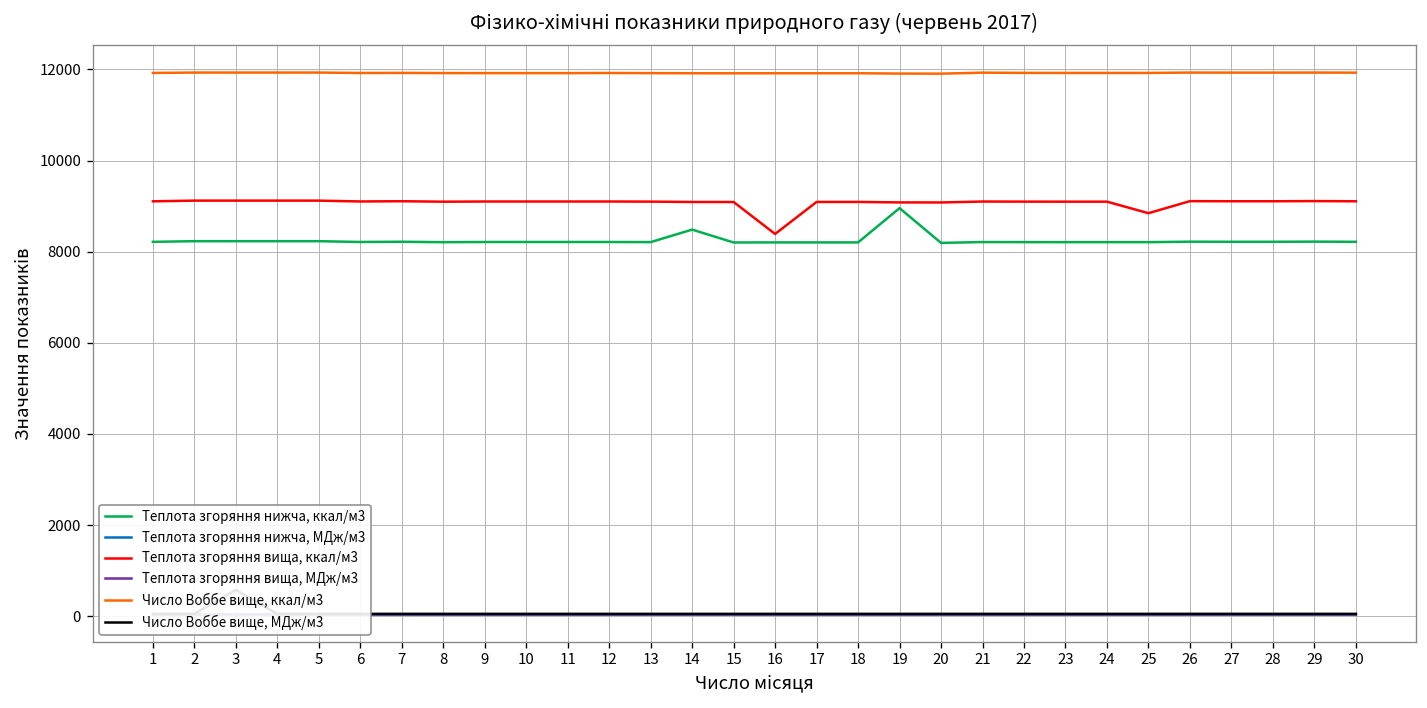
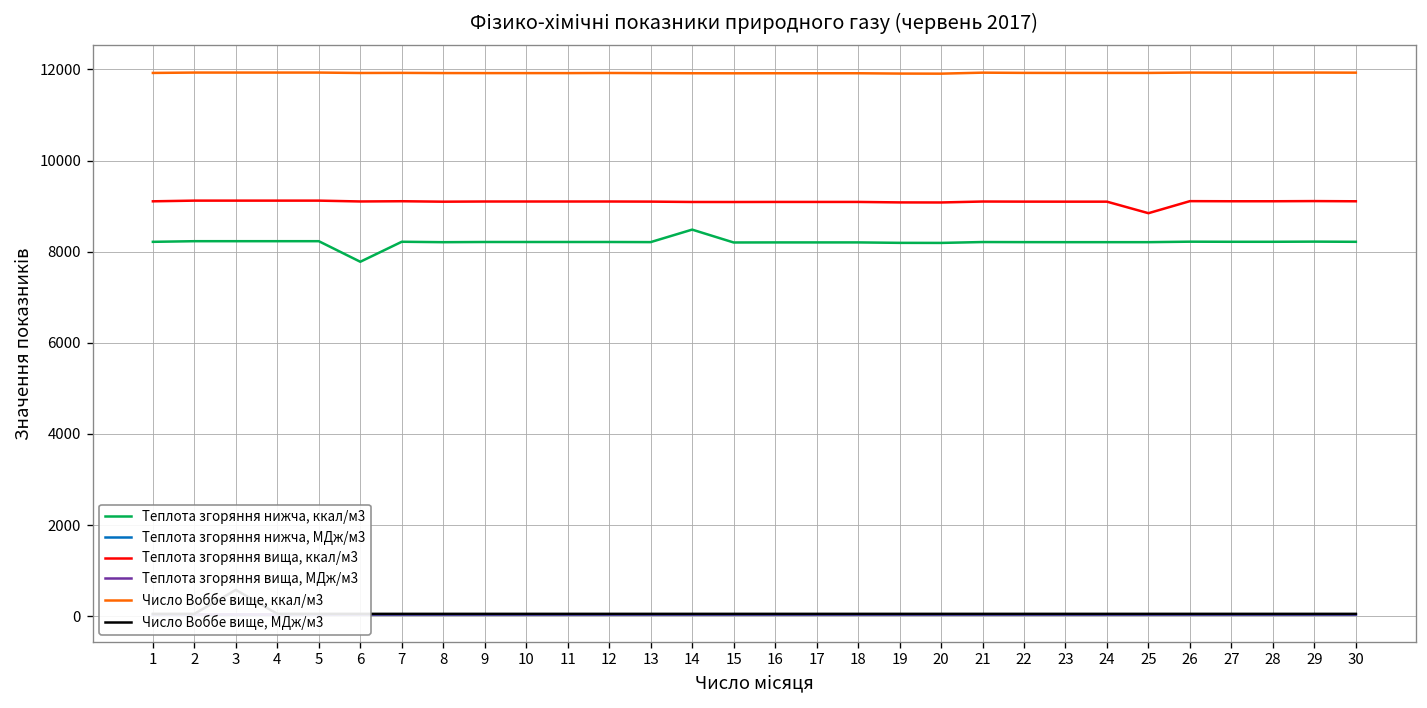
Теплота згоряння нижча, ккал/м3, 6: 8200 -> 7800
Теплота згоряння вища, ккал/м3, 16: 8400 -> 9100
Теплота згоряння нижча, ккал/м3, 19: 9000 -> 8200
